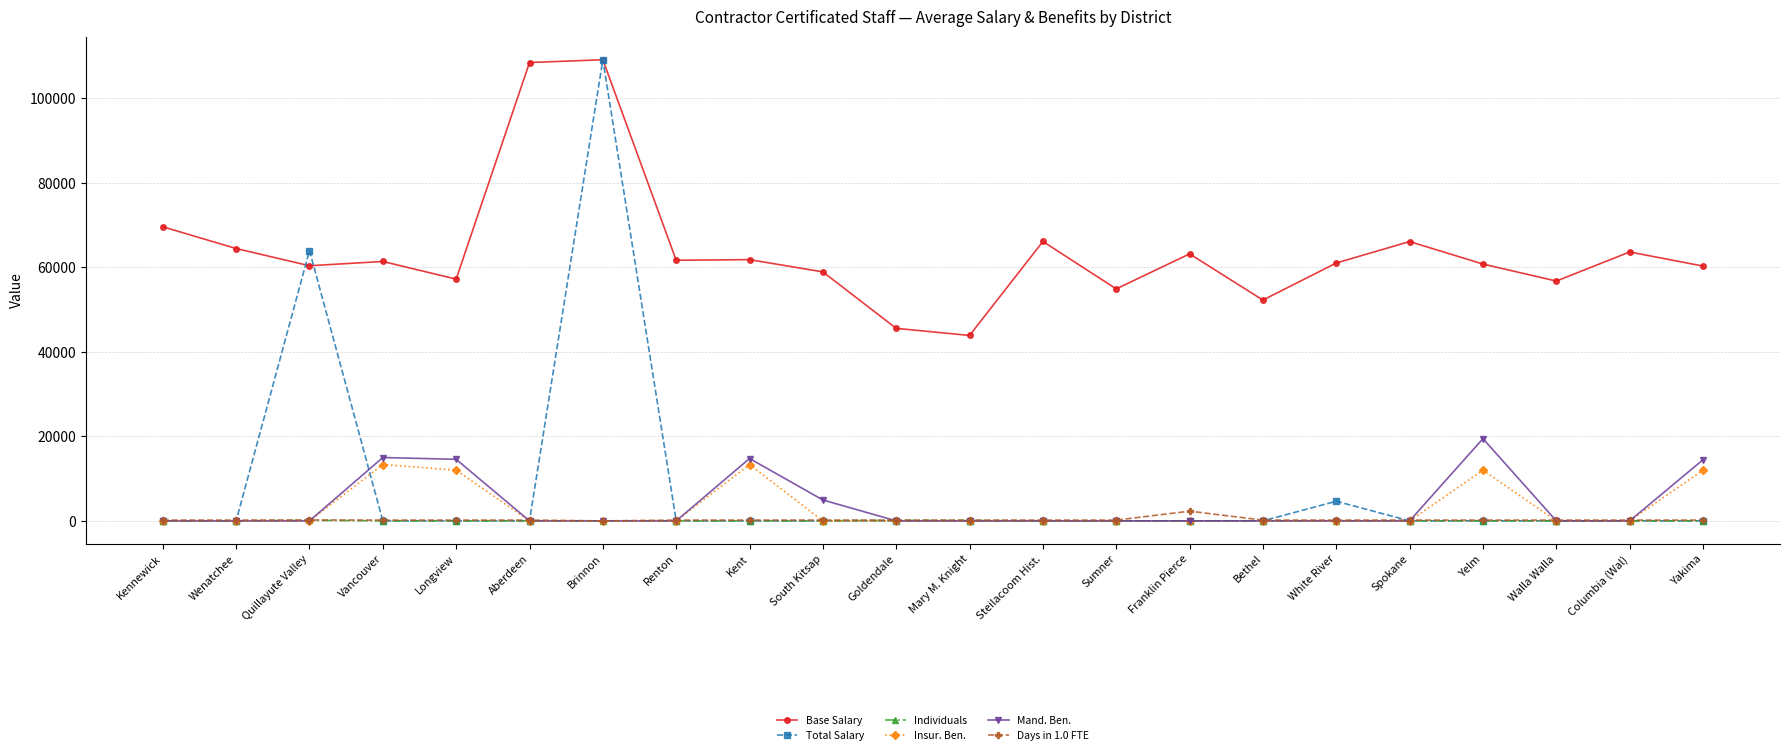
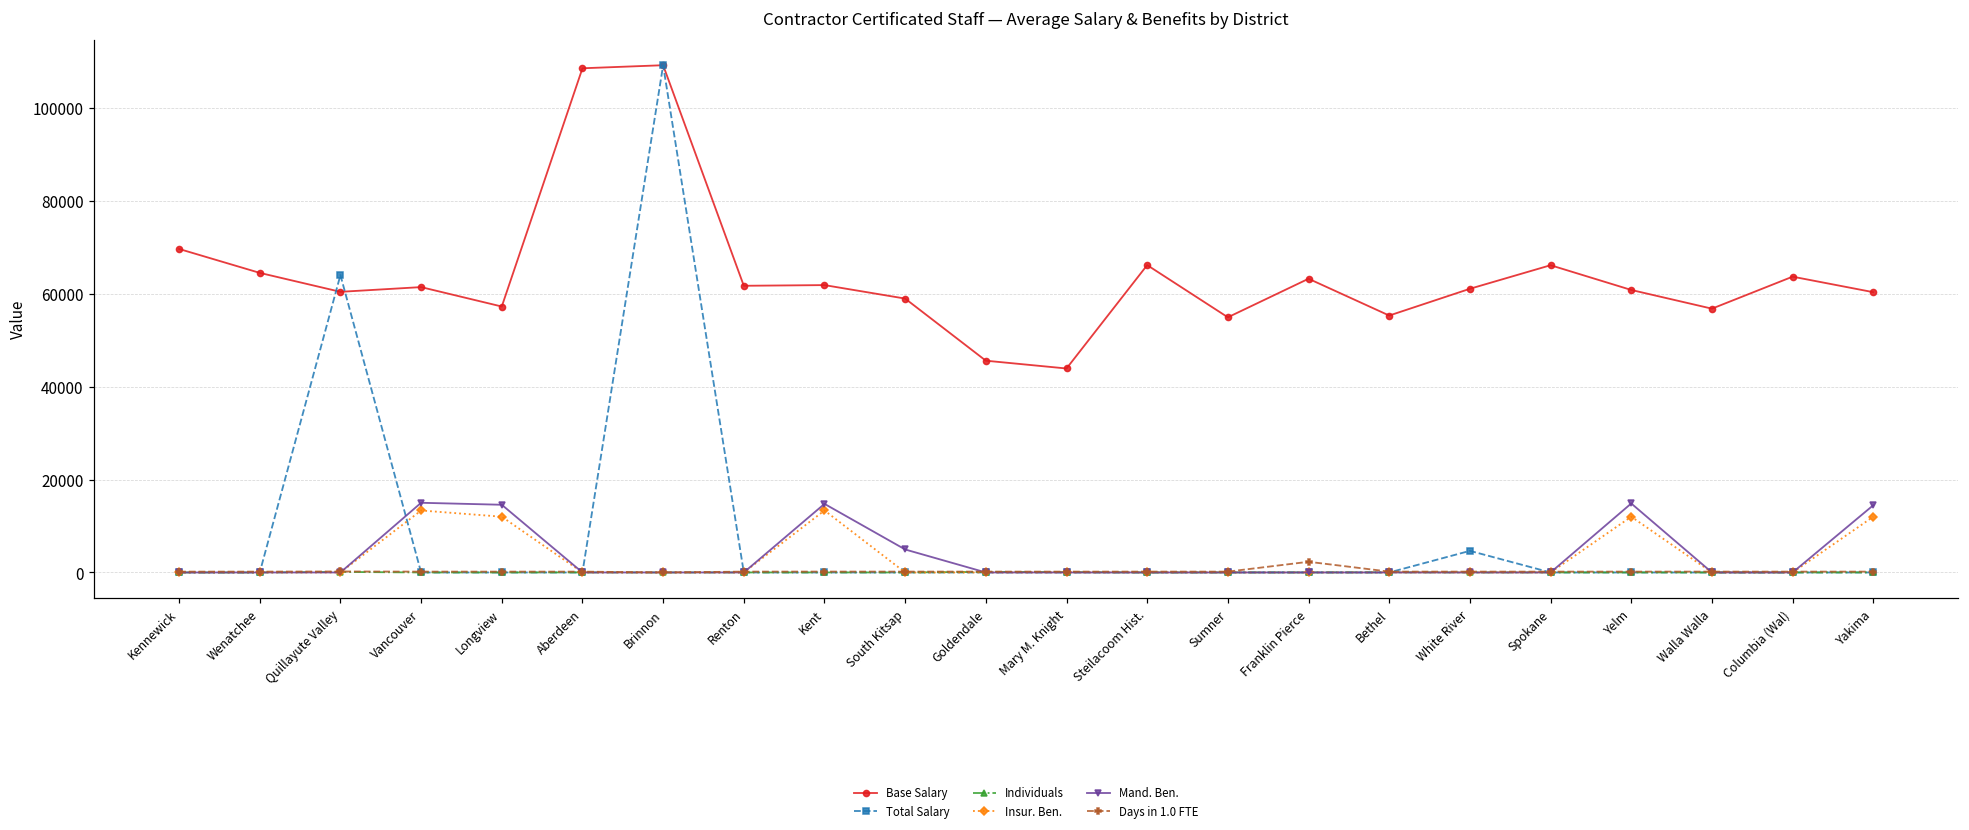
Base Salary, Bethel: 52000 -> 55000
Mand. Ben., Yelm: 19000 -> 15000
